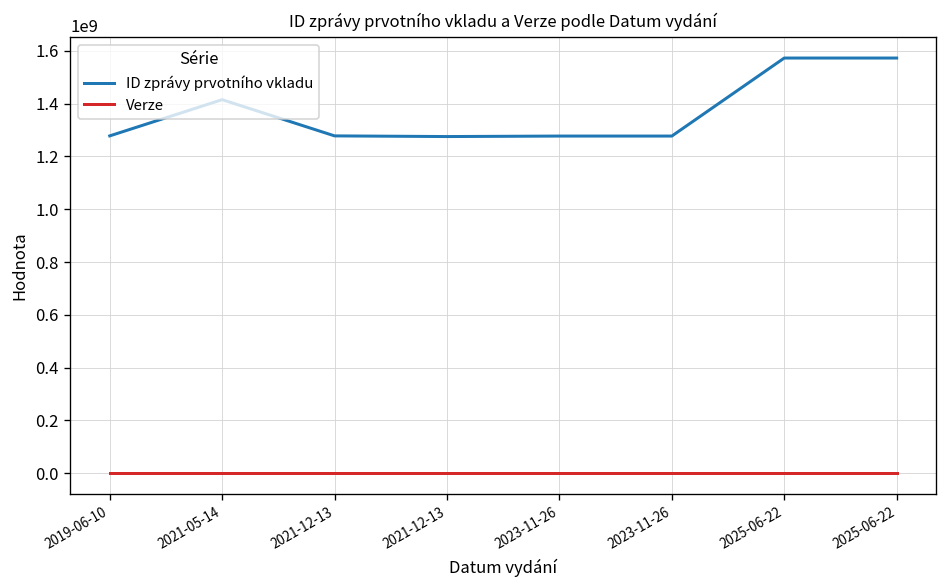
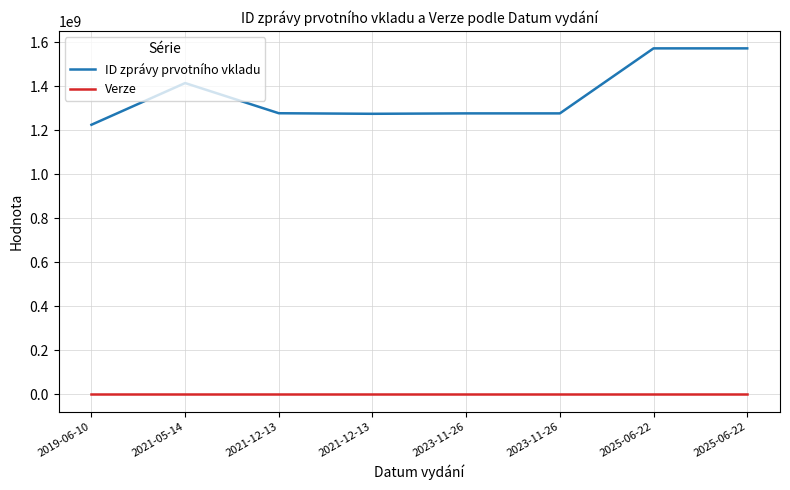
ID zprávy prvotního vkladu, 2019-06-10: 1280000000 -> 1230000000
